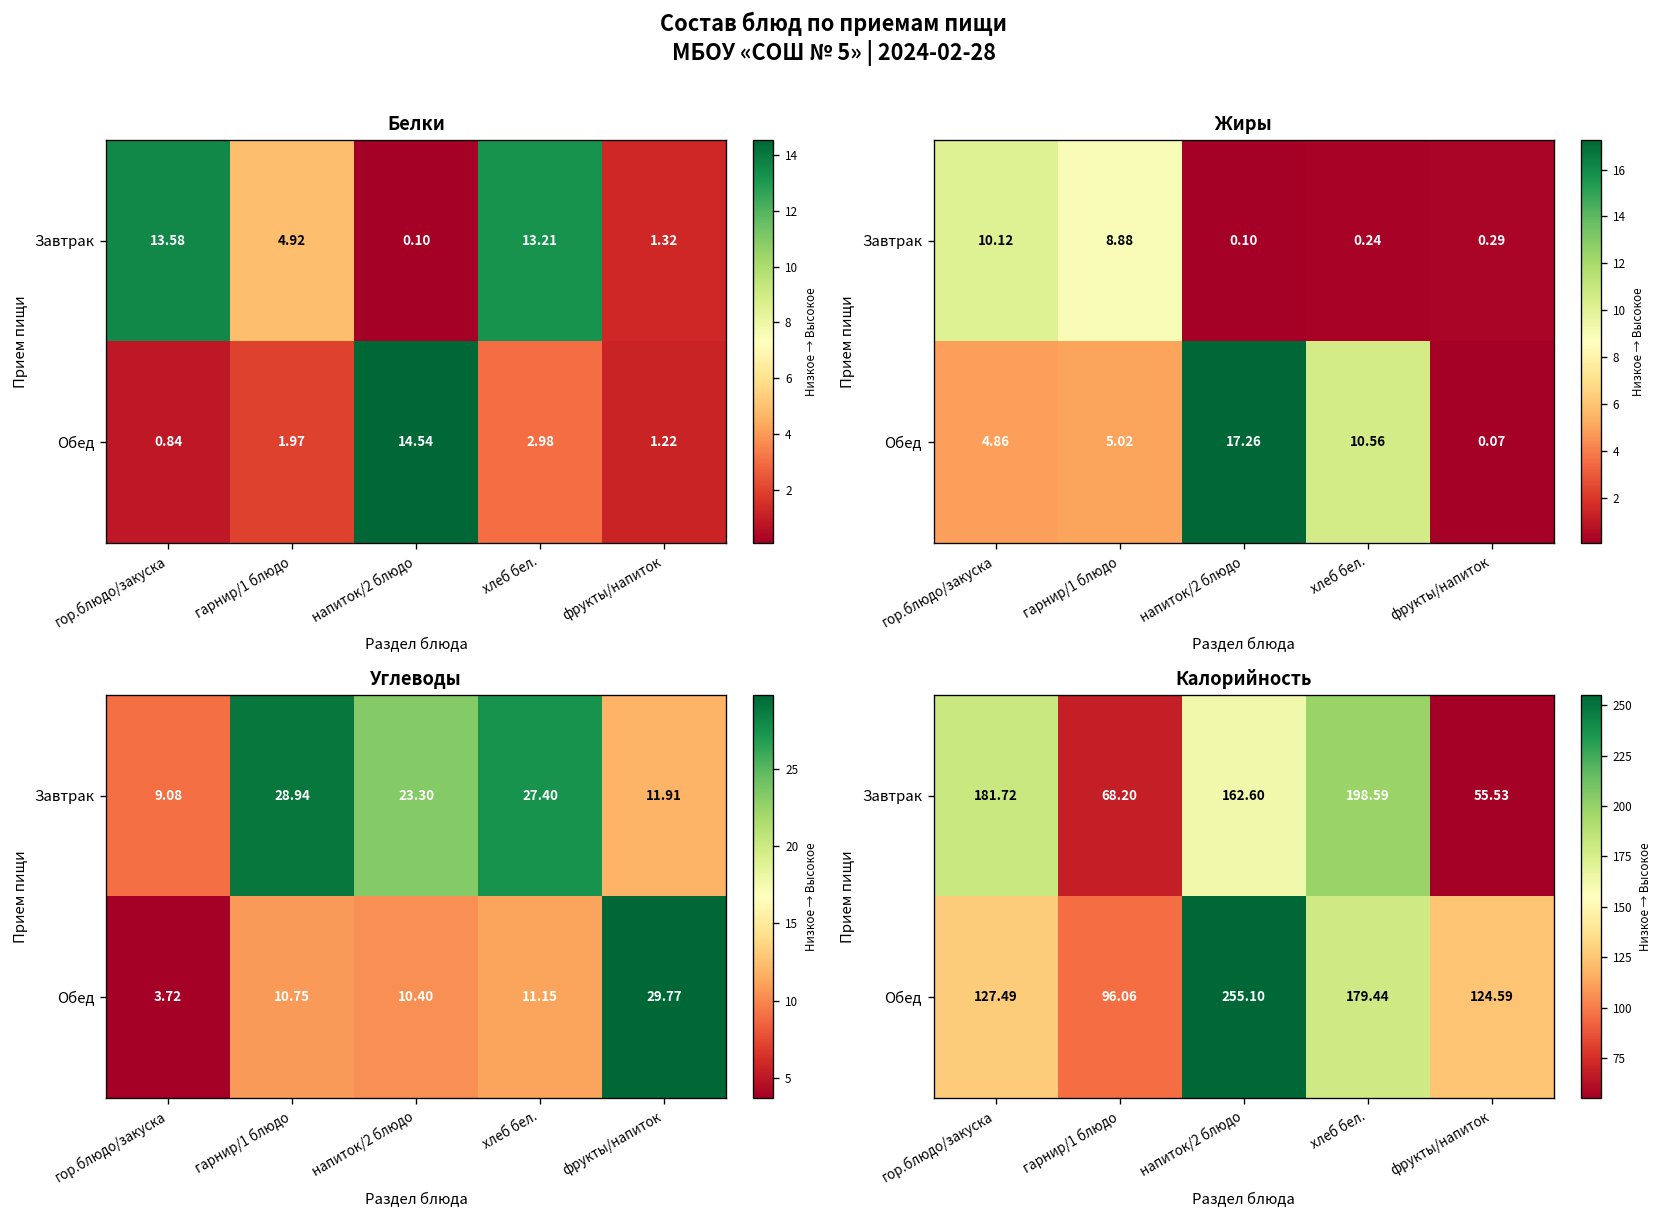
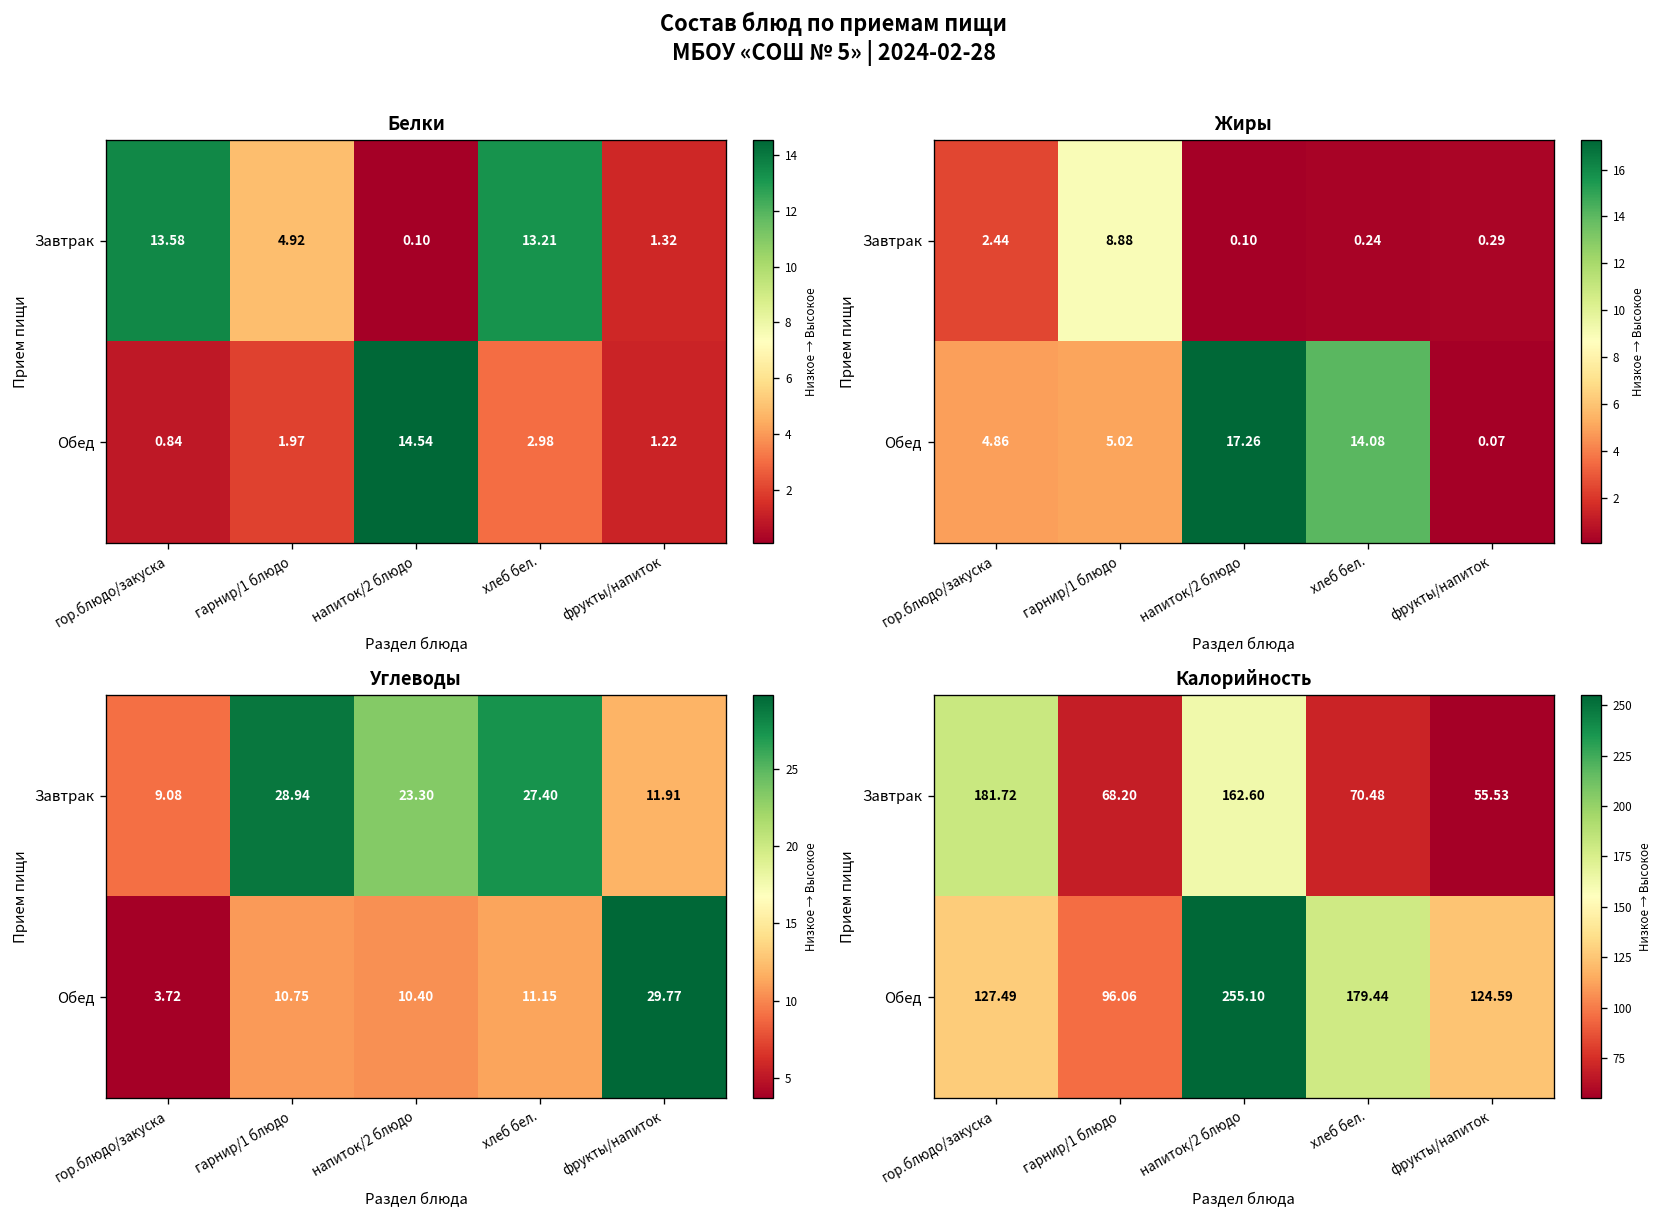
Жиры, Завтрак, гор.блюдо/закуска: 10.12 -> 2.44
Жиры, Обед, хлеб бел.: 10.56 -> 14.08
Калорийность, Завтрак, хлеб бел.: 198.59 -> 70.48
